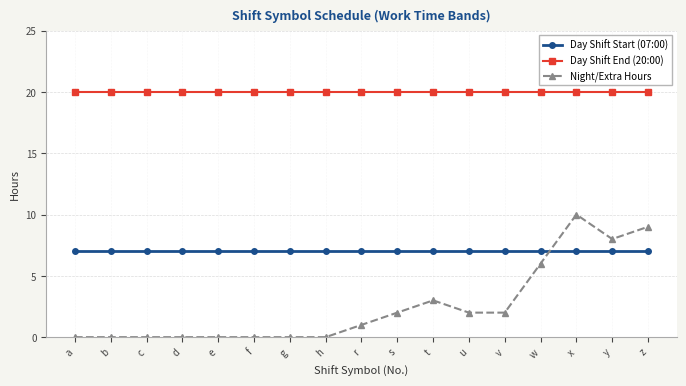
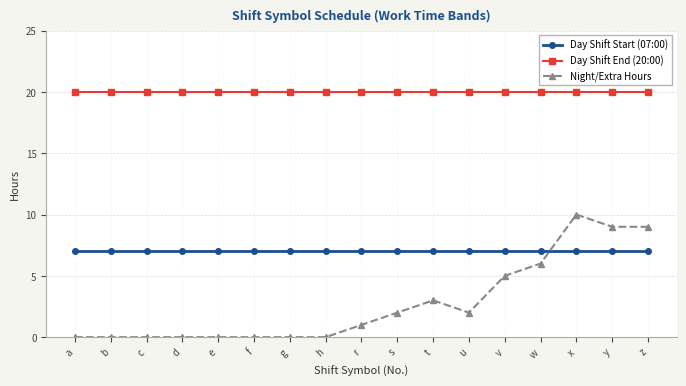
Night/Extra Hours, v: 2 -> 5
Night/Extra Hours, y: 8 -> 9
